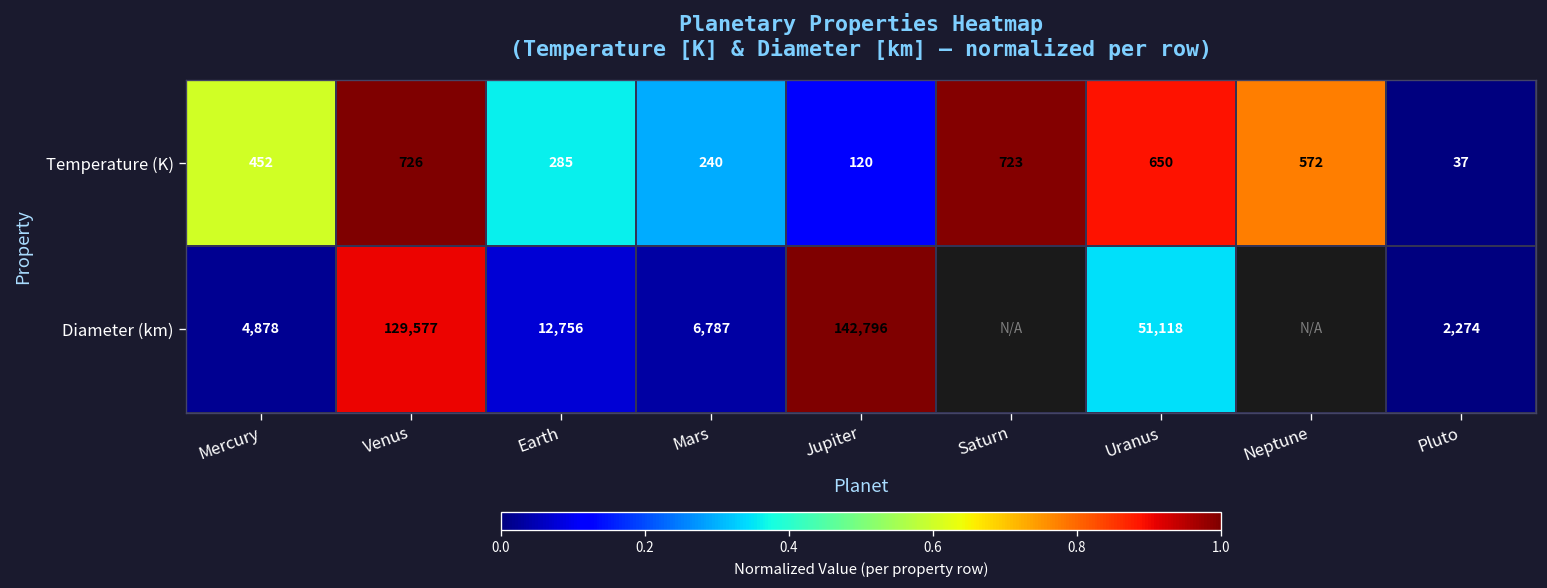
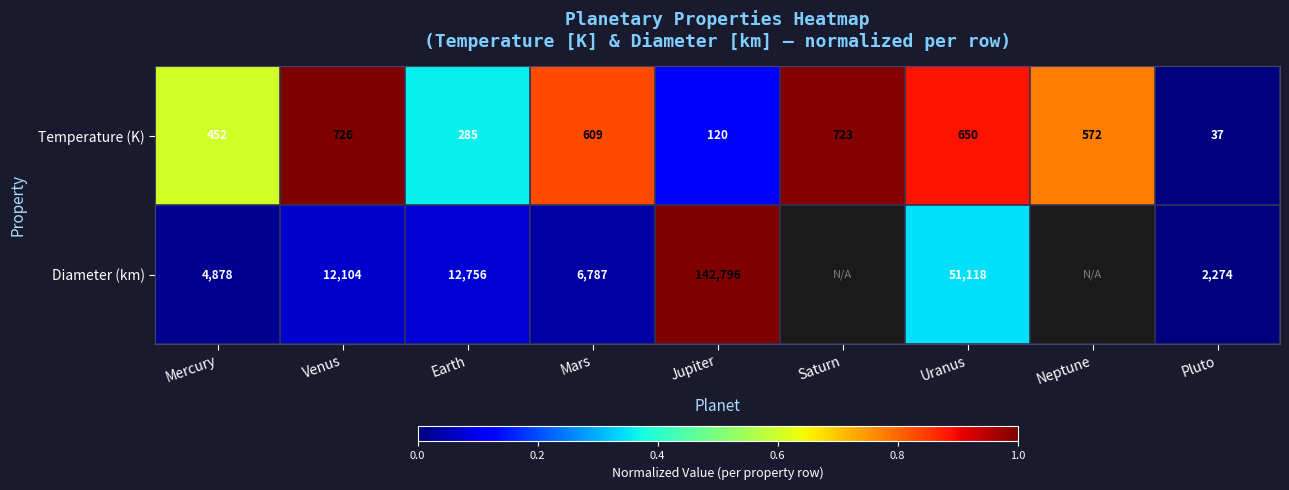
Temperature (K), Mars: 240 -> 609
Diameter (km), Venus: 129,577 -> 12,104
